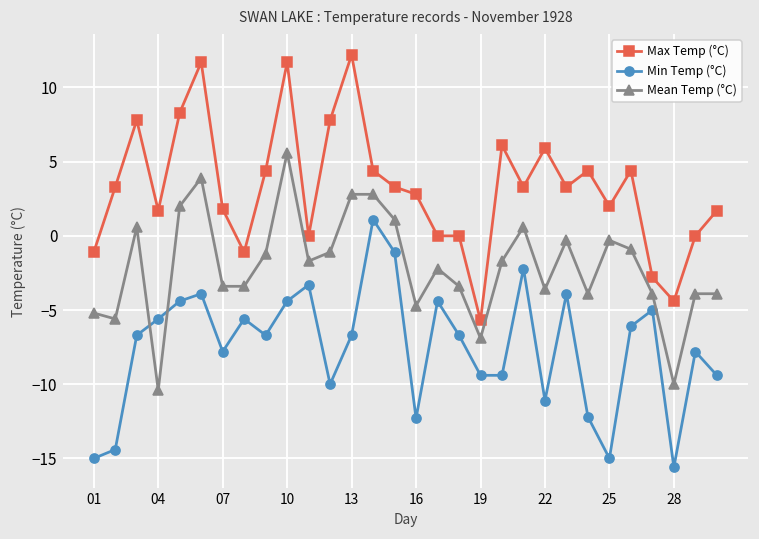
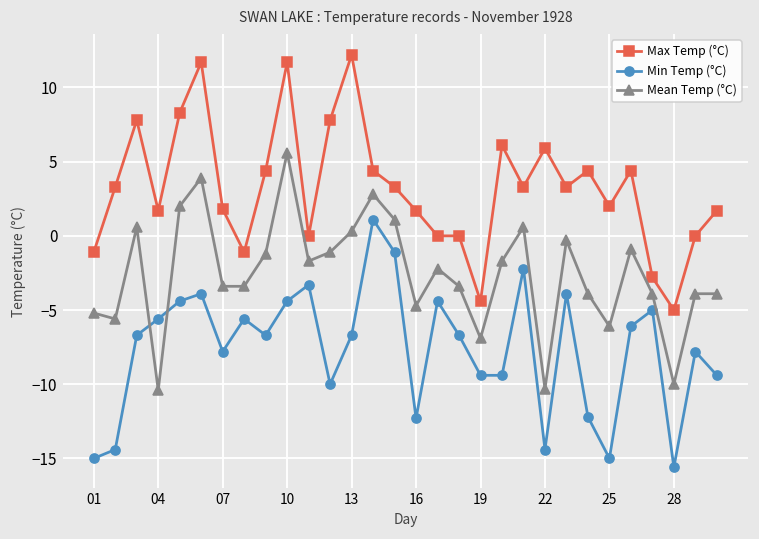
Mean Temp (°C), 13: 2.8 -> 0.3
Max Temp (°C), 16: 2.8 -> 1.7
Max Temp (°C), 19: -5.7 -> -4.4
Min Temp (°C), 22: -11.1 -> -14.4
Mean Temp (°C), 22: -3.6 -> -10.3
Mean Temp (°C), 25: -0.3 -> -6.1
Max Temp (°C), 28: -4.4 -> -5.0
